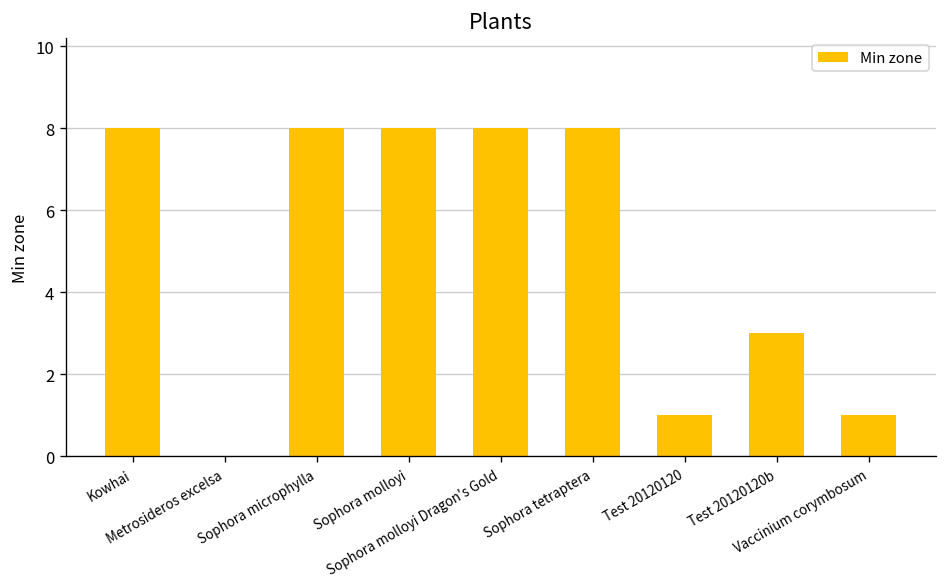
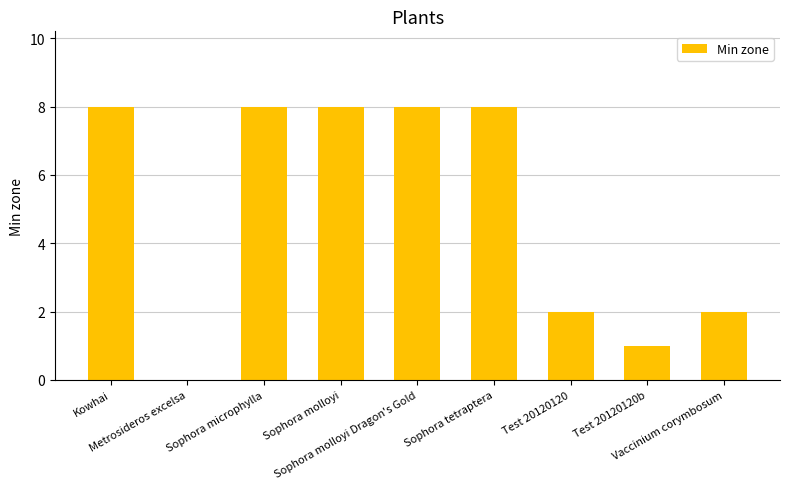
Test 20120120: 1 -> 2
Test 20120120b: 3 -> 1
Vaccinium corymbosum: 1 -> 2
